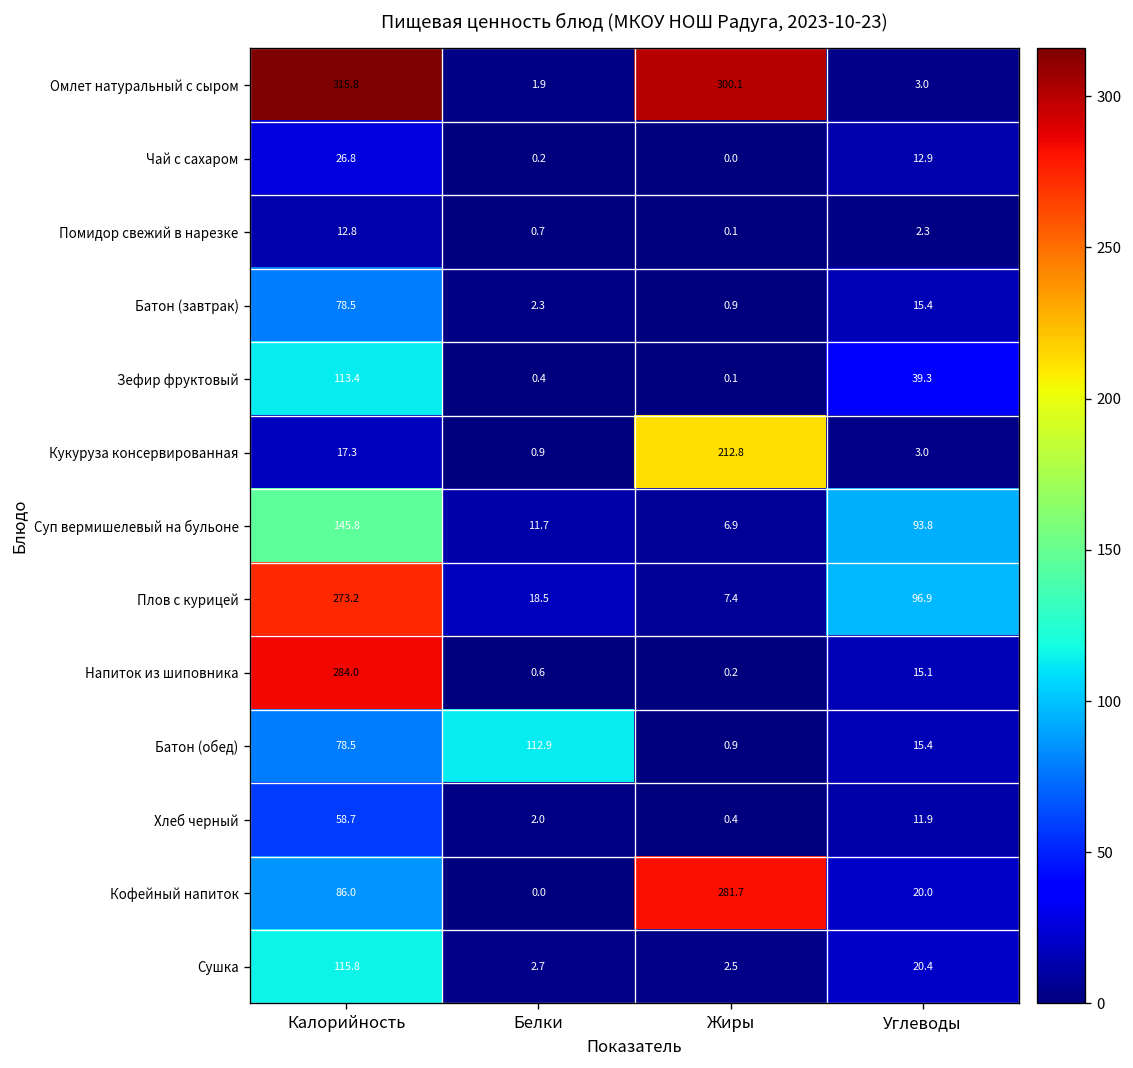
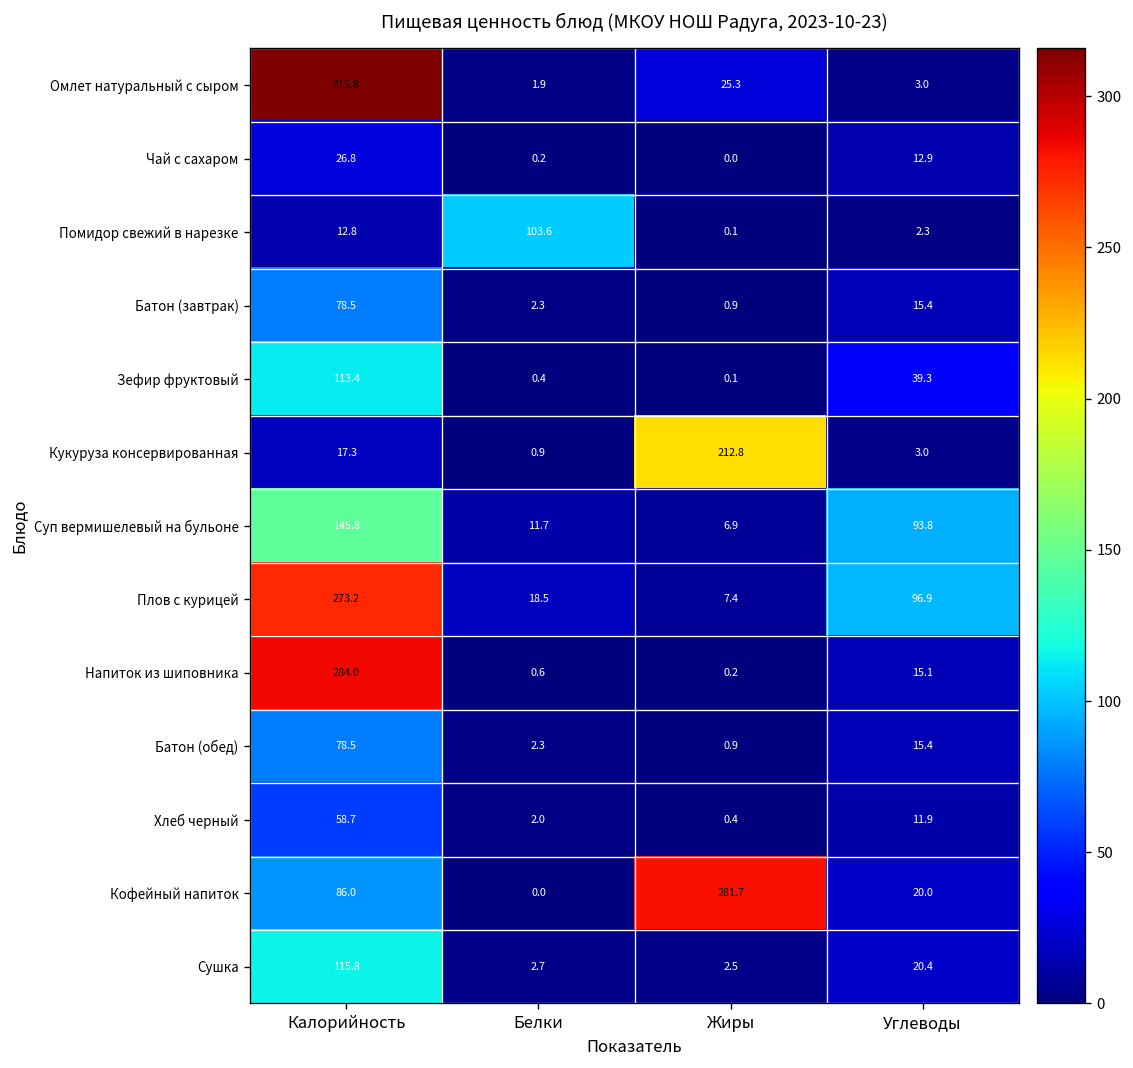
Омлет натуральный с сыром, Жиры: 300.1 -> 25.3
Помидор свежий в нарезке, Белки: 0.7 -> 103.6
Батон (обед), Белки: 112.9 -> 2.3
